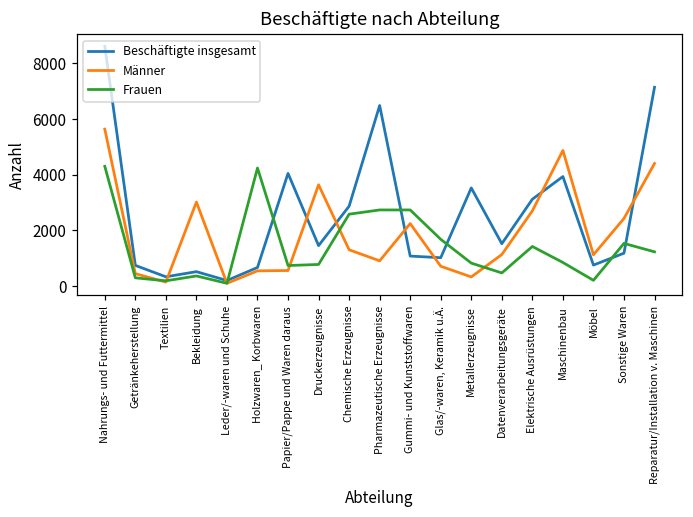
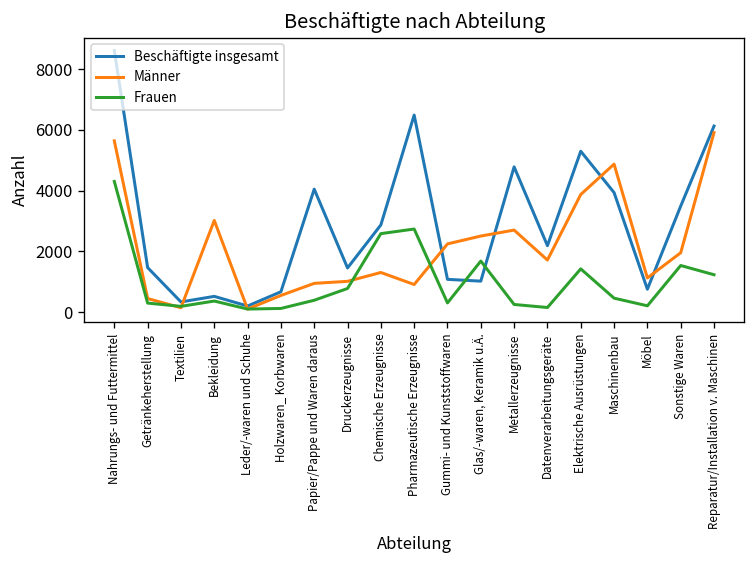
Beschäftigte insgesamt, Getränkeherstellung: 700 -> 1500
Frauen, Holzwaren_ Korbwaren: 4200 -> 100
Männer, Papier/Pappe und Waren daraus: 600 -> 900
Frauen, Papier/Pappe und Waren daraus: 700 -> 400
Männer, Druckerzeugnisse: 3600 -> 1000
Frauen, Gummi- und Kunststoffwaren: 2700 -> 300
Männer, Glas/-waren, Keramik u.Ä.: 700 -> 2500
Beschäftigte insgesamt, Metallerzeugnisse: 3500 -> 4800
Männer, Metallerzeugnisse: 300 -> 2700
Frauen, Metallerzeugnisse: 800 -> 300
Beschäftigte insgesamt, Datenverarbeitungsgeräte: 1500 -> 2200
Männer, Datenverarbeitungsgeräte: 1100 -> 1700
Frauen, Datenverarbeitungsgeräte: 500 -> 200
Beschäftigte insgesamt, Elektrische Ausrüstungen: 3100 -> 5300
Männer, Elektrische Ausrüstungen: 2700 -> 3900
Frauen, Maschinenbau: 800 -> 500
Beschäftigte insgesamt, Sonstige Waren: 1200 -> 3500
Männer, Sonstige Waren: 2400 -> 2000
Beschäftigte insgesamt, Reparatur/Installation v. Maschinen: 7100 -> 6100
Männer, Reparatur/Installation v. Maschinen: 4400 -> 5900
